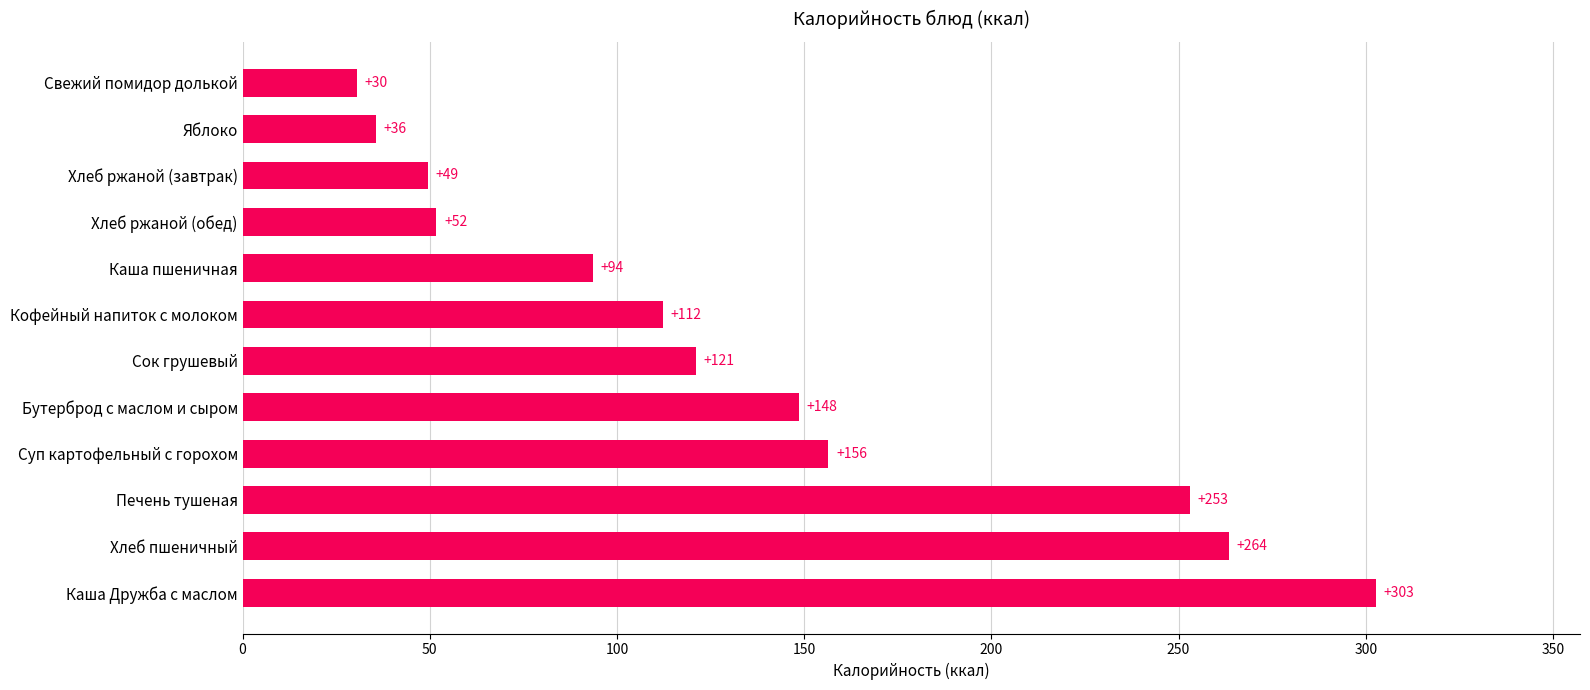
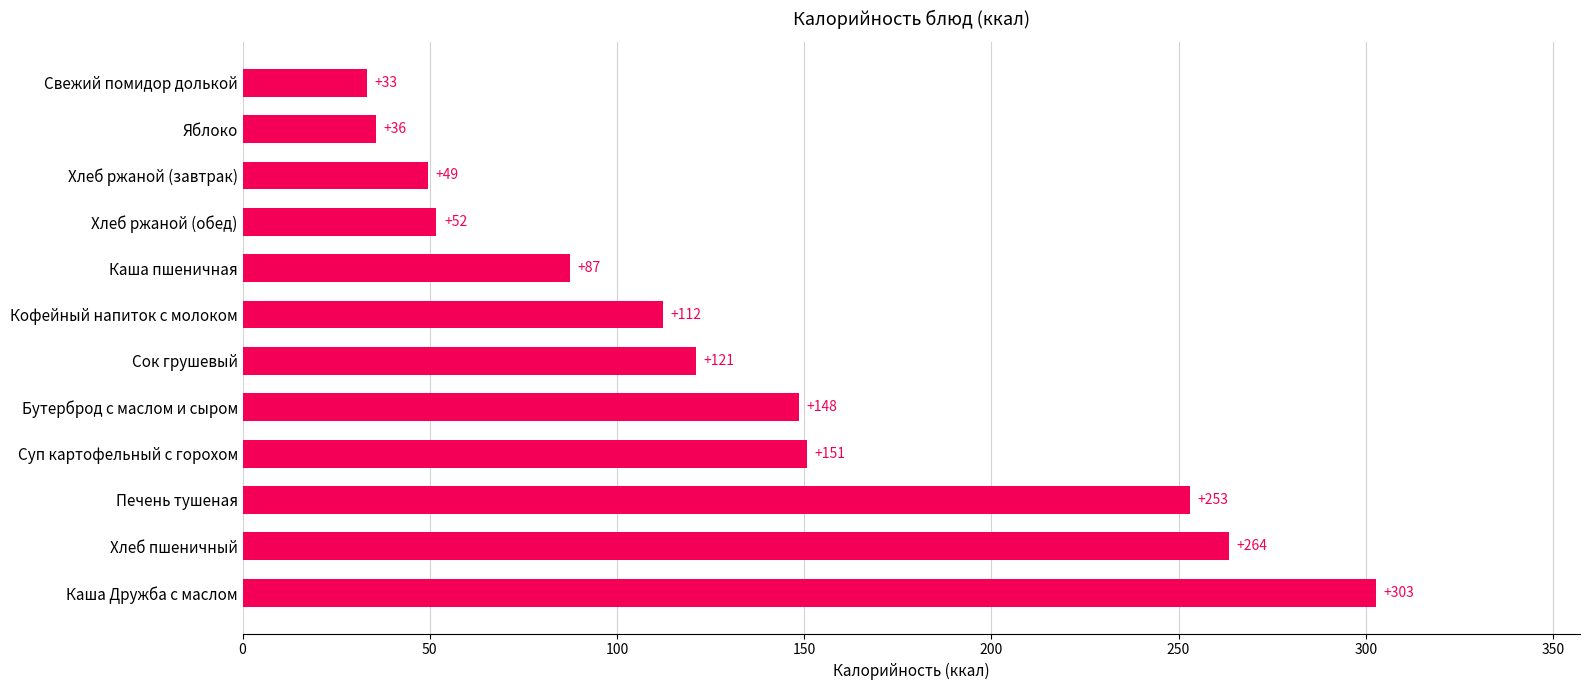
Свежий помидор долькой: +30 -> +33
Каша пшеничная: +94 -> +87
Суп картофельный с горохом: +156 -> +151
